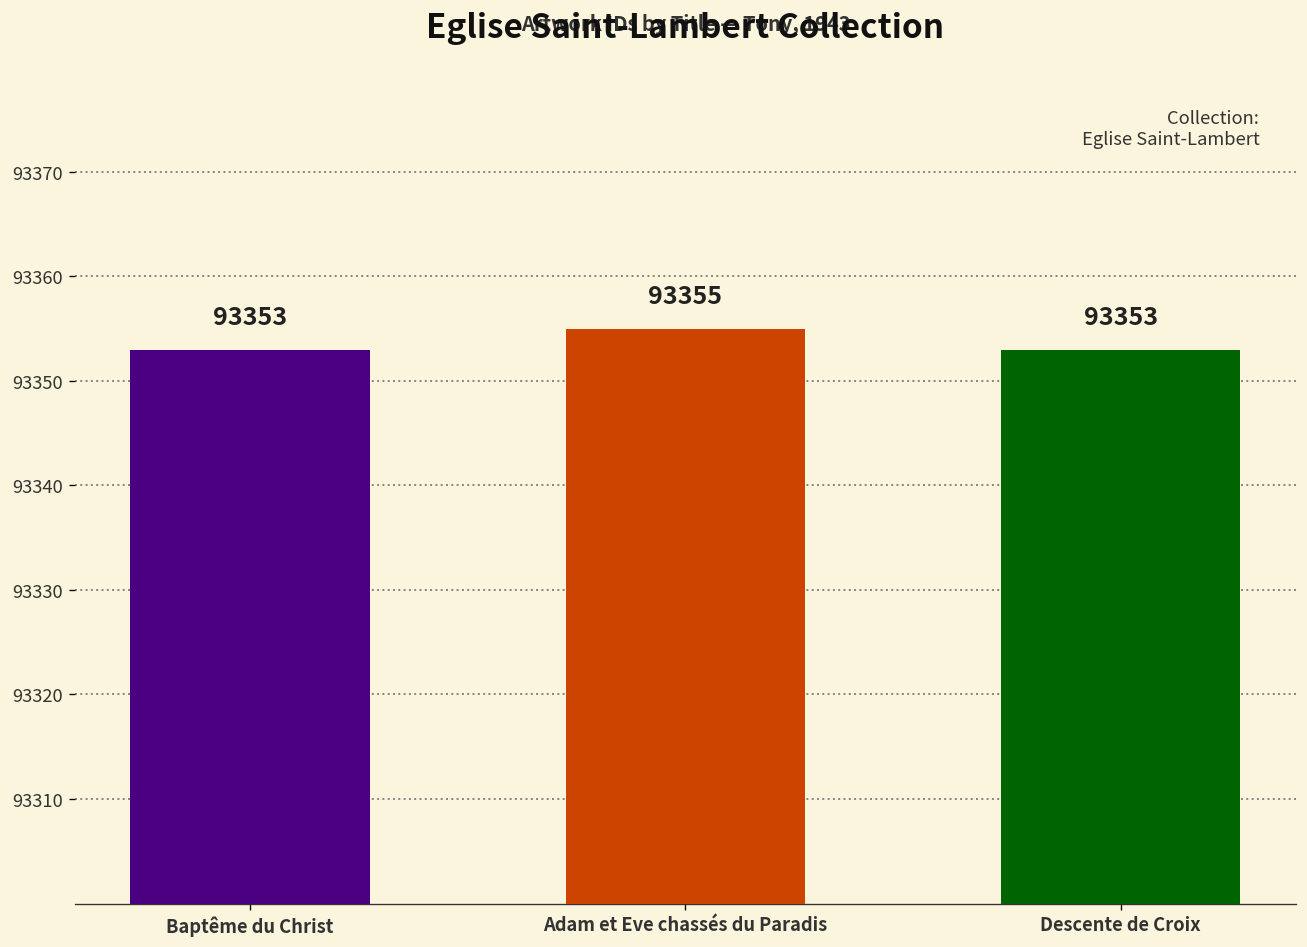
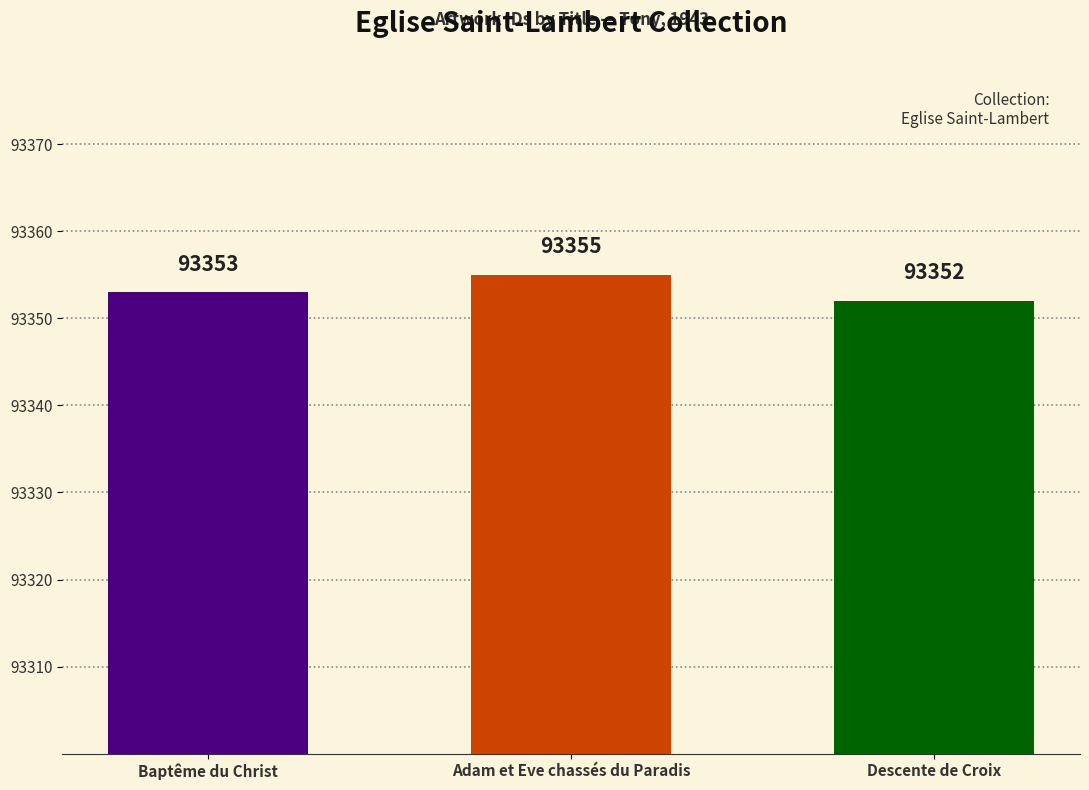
Descente de Croix: 93353 -> 93352
